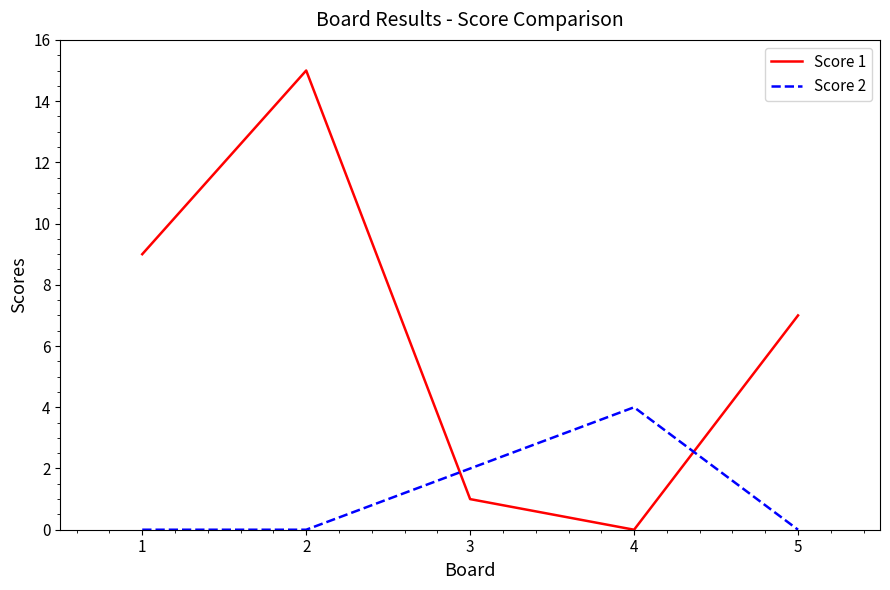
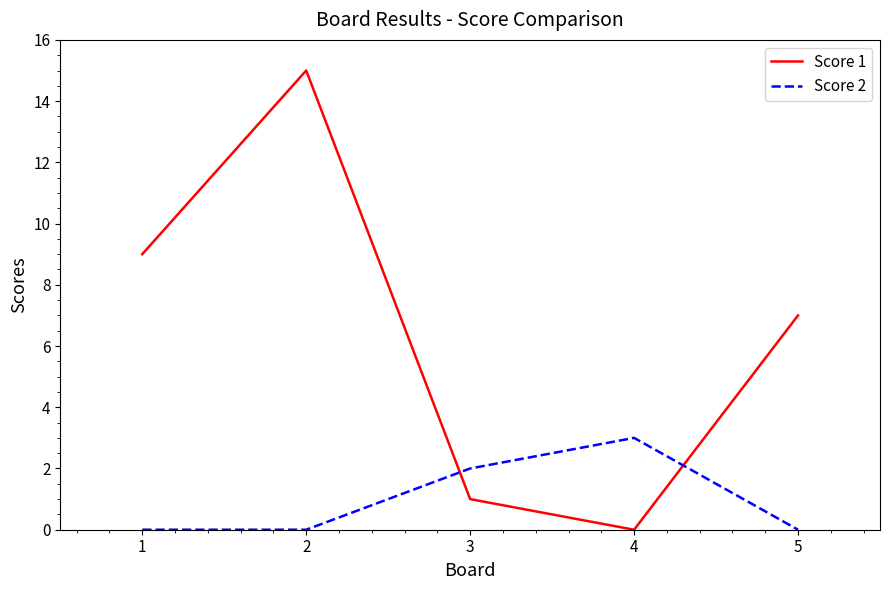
Score 2, 4: 4 -> 3
